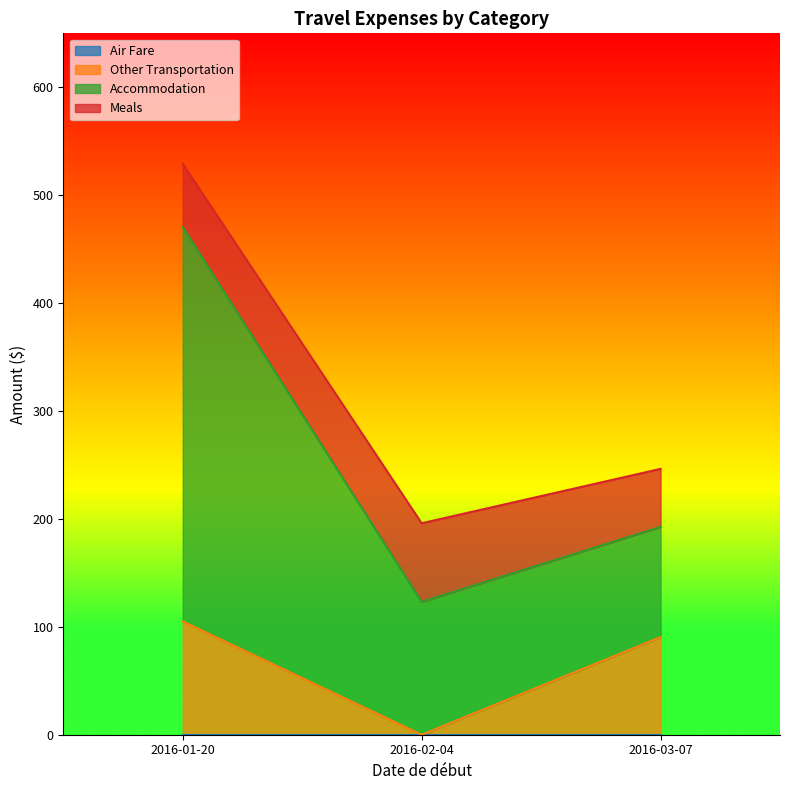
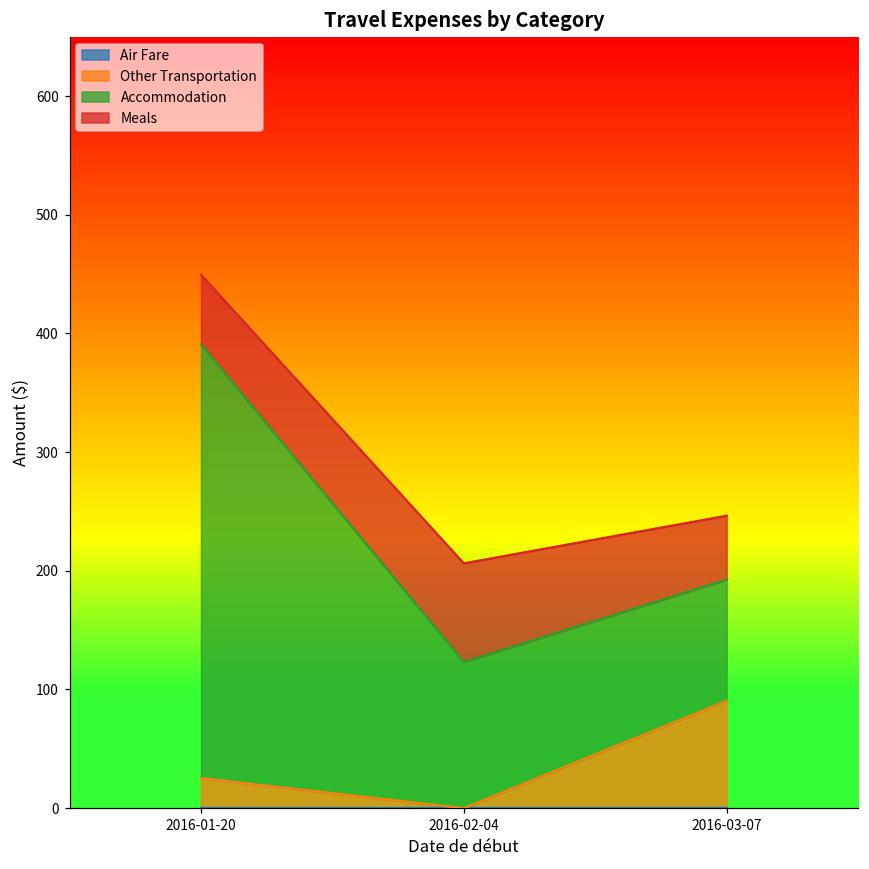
Other Transportation, 2016-01-20: 105 -> 25
Meals, 2016-02-04: 73 -> 83
